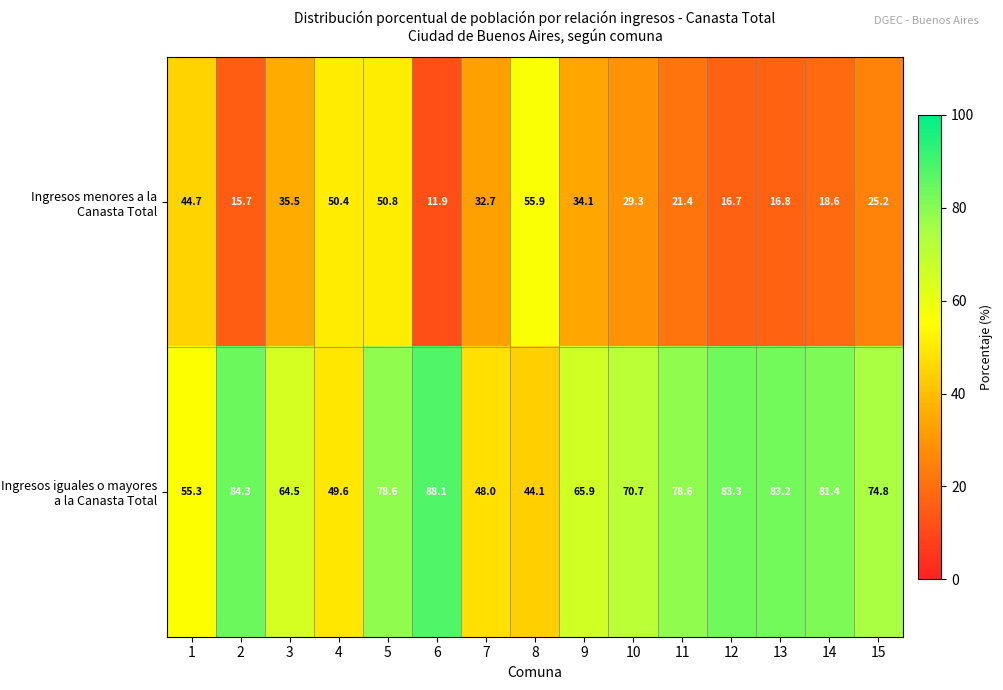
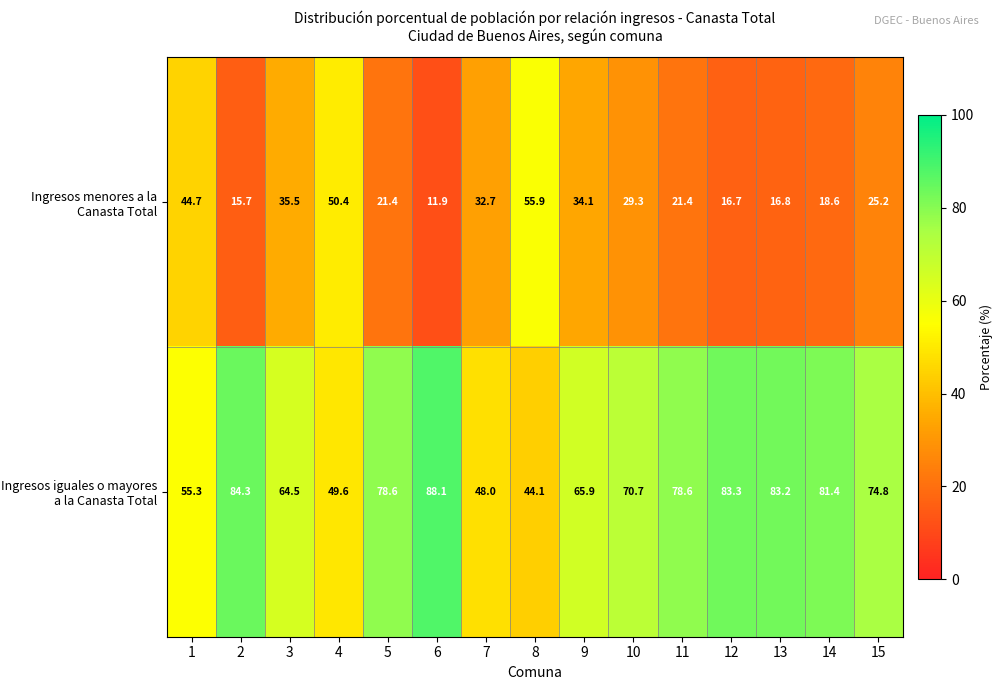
Ingresos menores a la Canasta Total, 5: 50.8 -> 21.4
